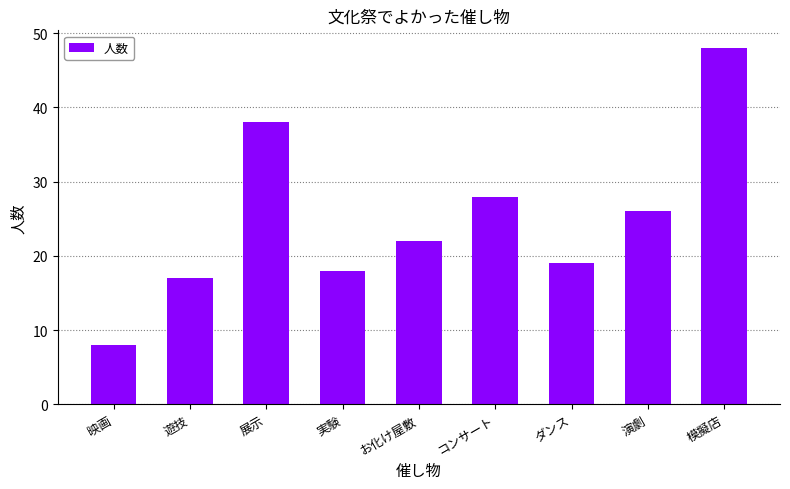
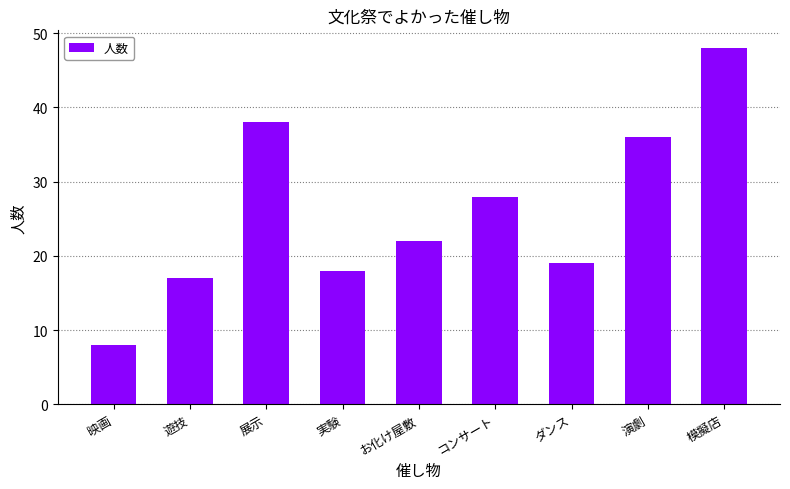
演劇: 26 -> 36
